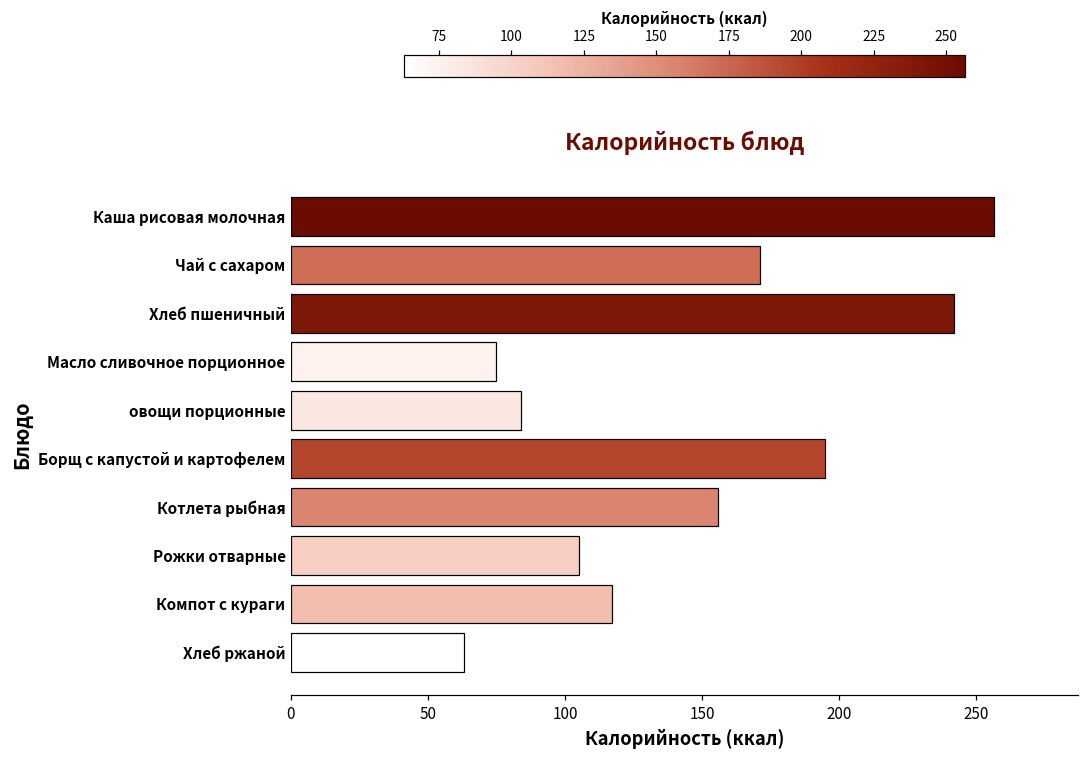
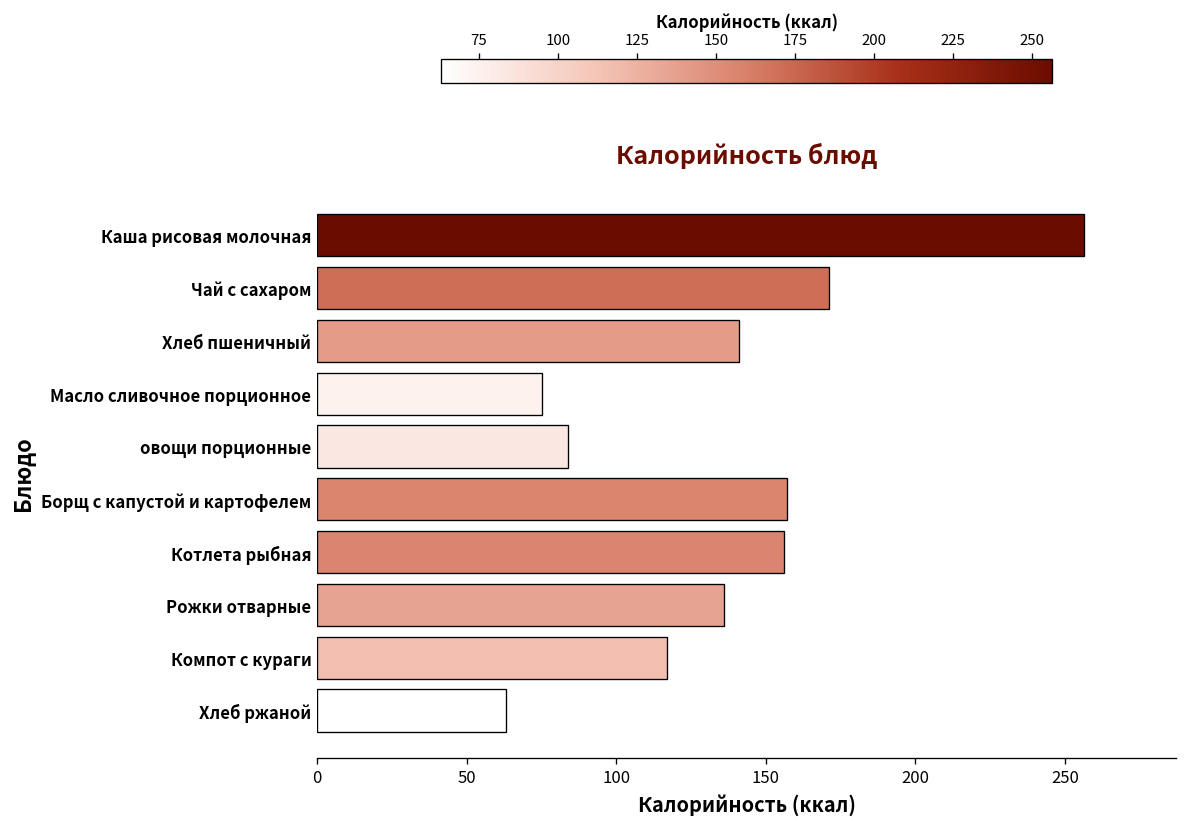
Хлеб пшеничный: 242 -> 141
Борщ с капустой и картофелем: 195 -> 157
Рожки отварные: 105 -> 136
